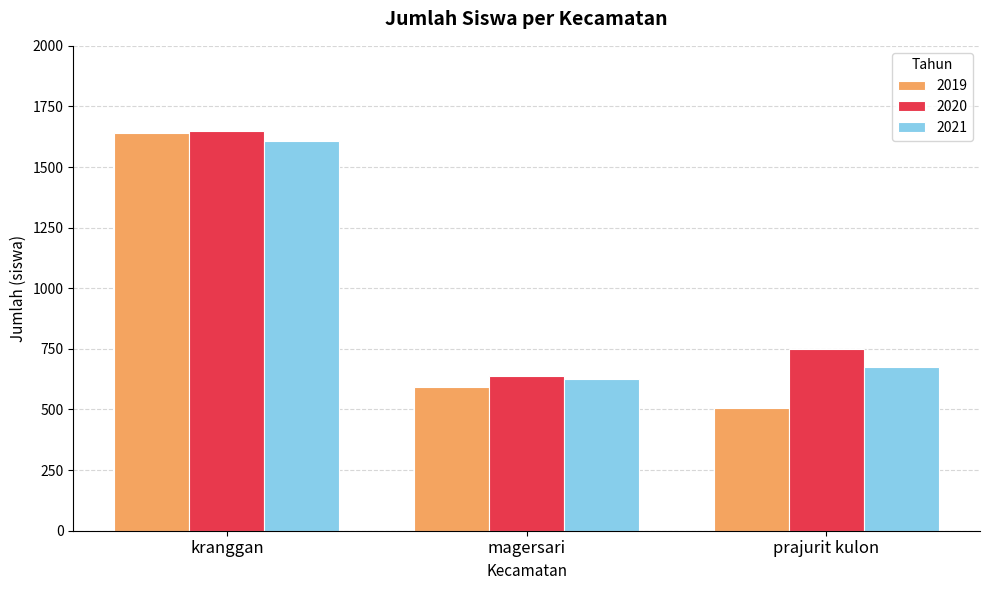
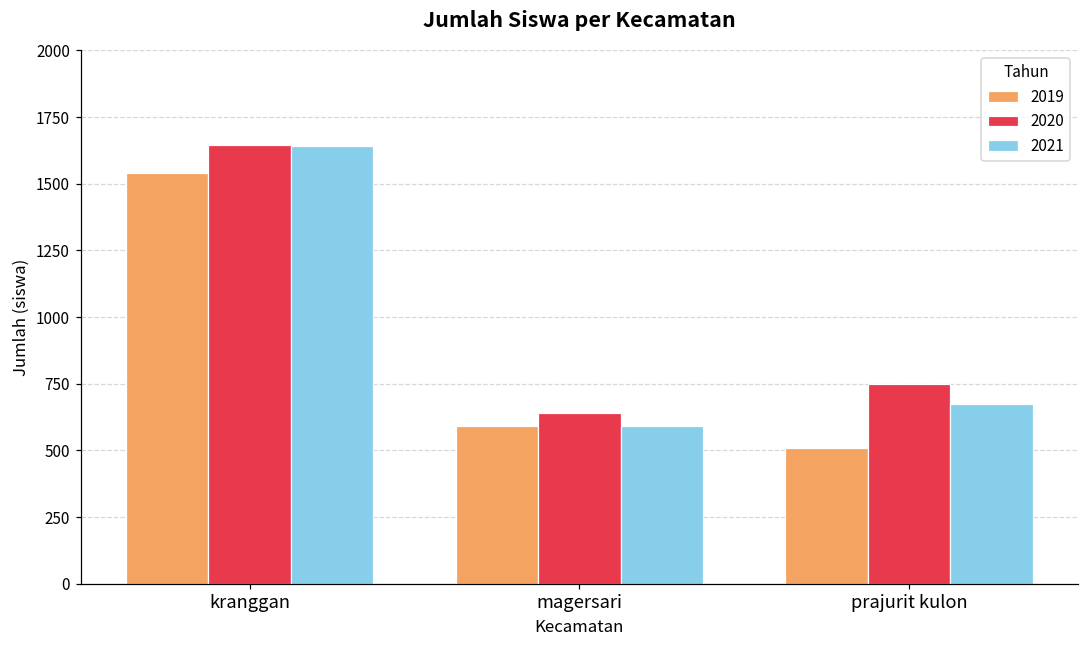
2019, kranggan: 1640 -> 1540
2021, kranggan: 1610 -> 1640
2021, magersari: 630 -> 590
